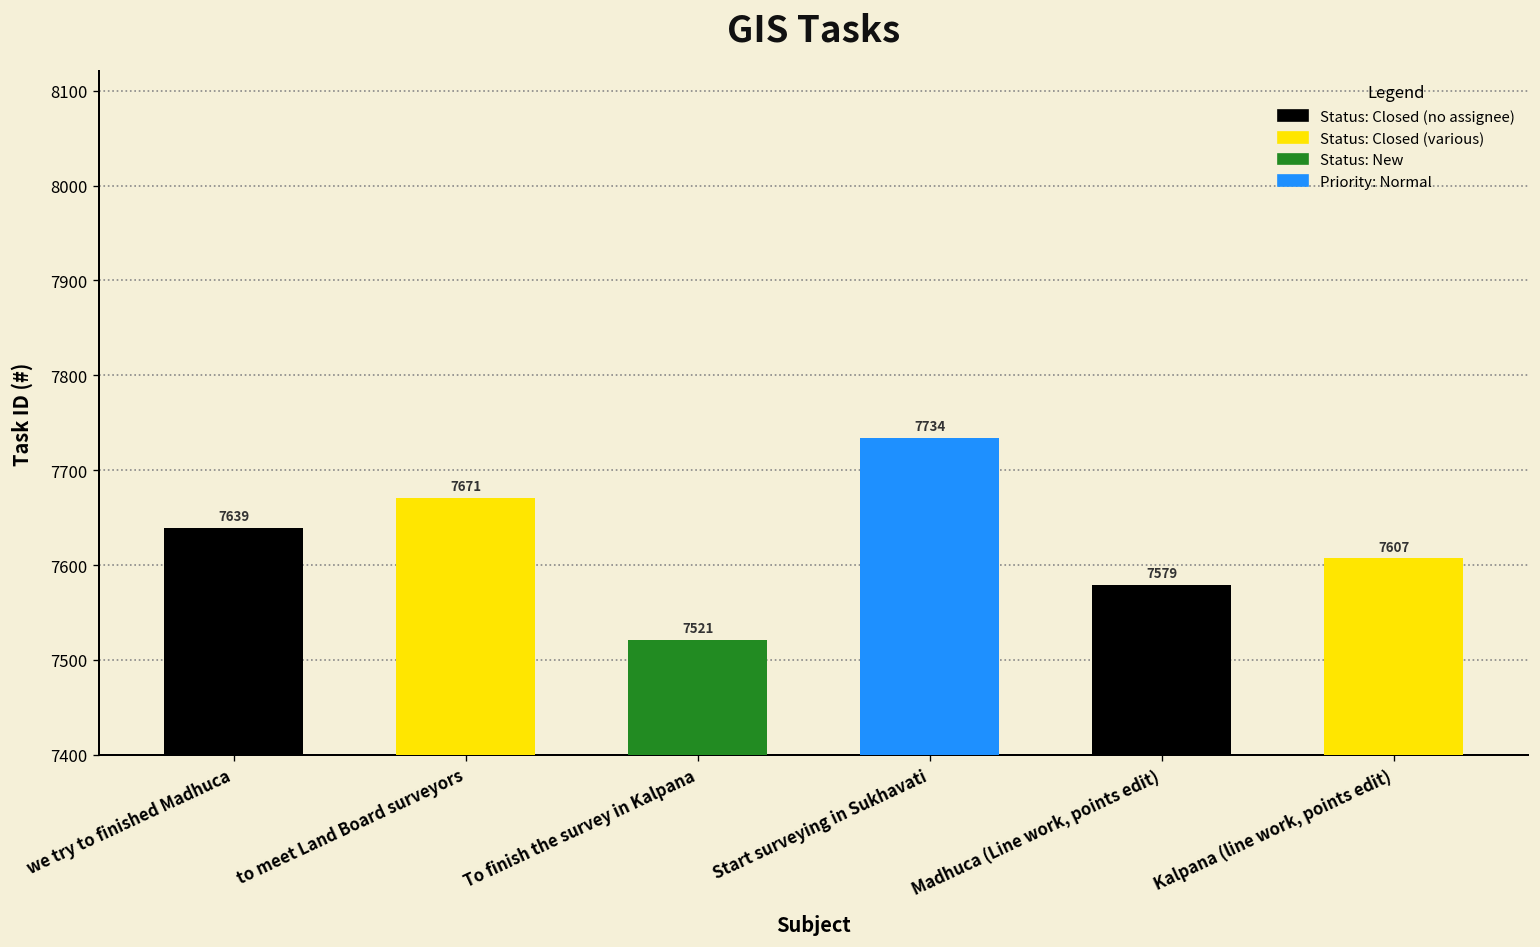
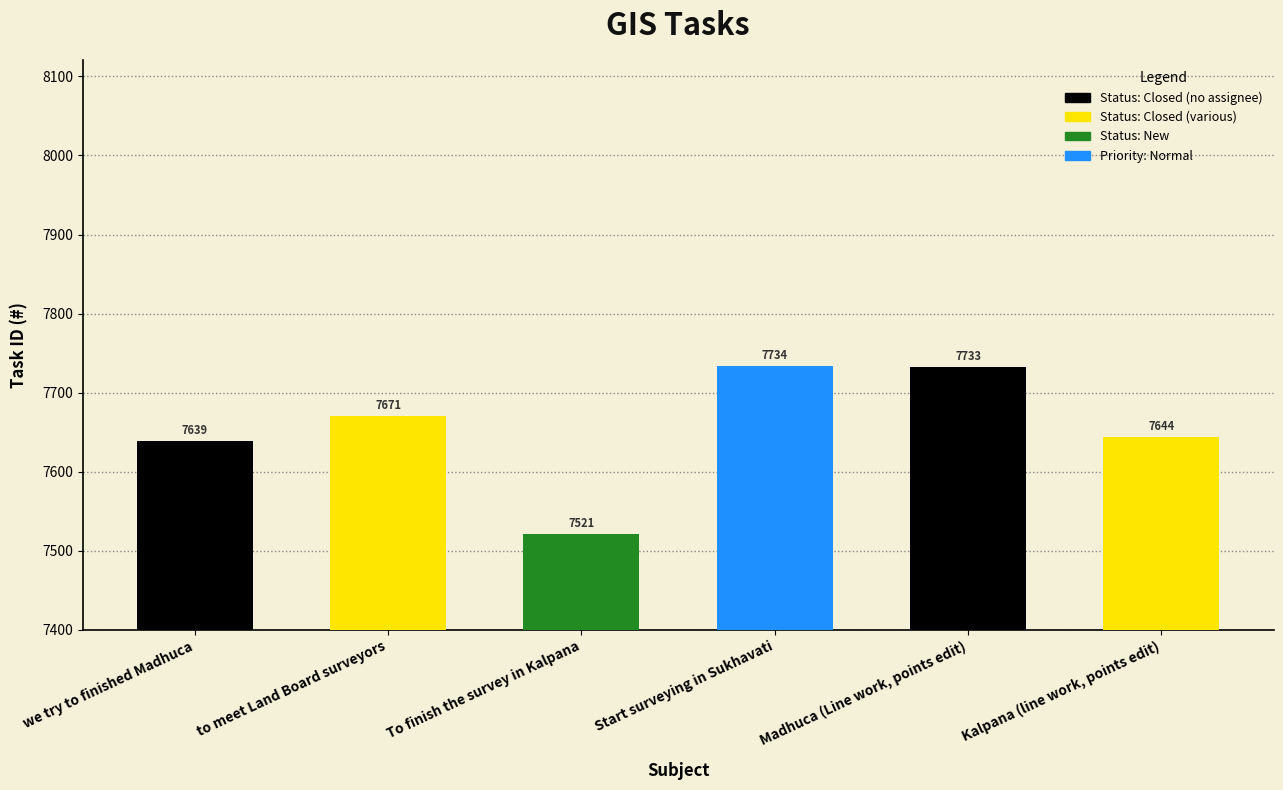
Madhuca (Line work, points edit): 7579 -> 7733
Kalpana (line work, points edit): 7607 -> 7644
